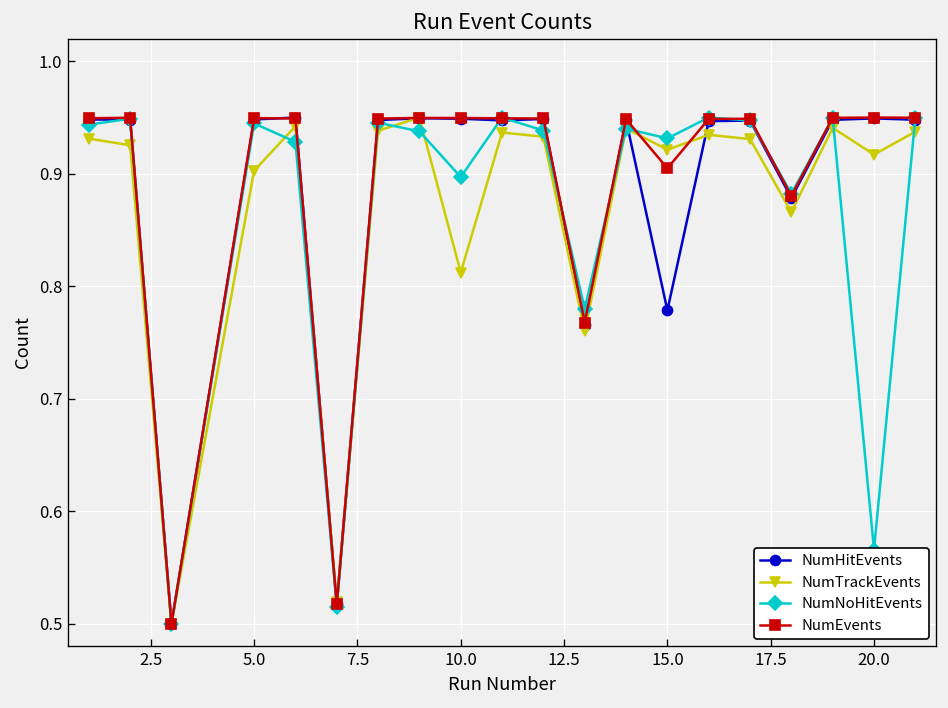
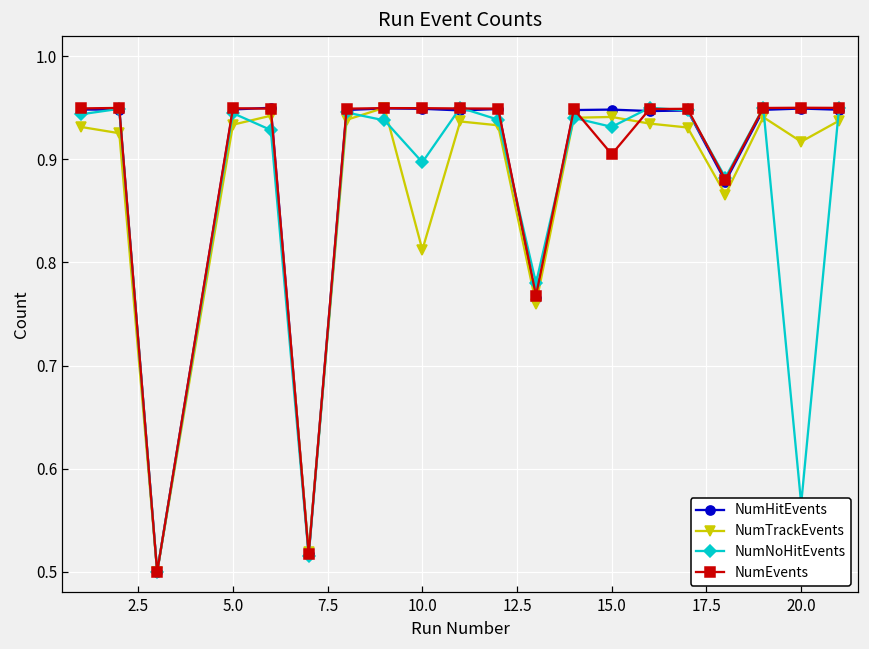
NumTrackEvents, 5.0: 0.90 -> 0.93
NumHitEvents, 15.0: 0.78 -> 0.95
NumTrackEvents, 15.0: 0.92 -> 0.94
